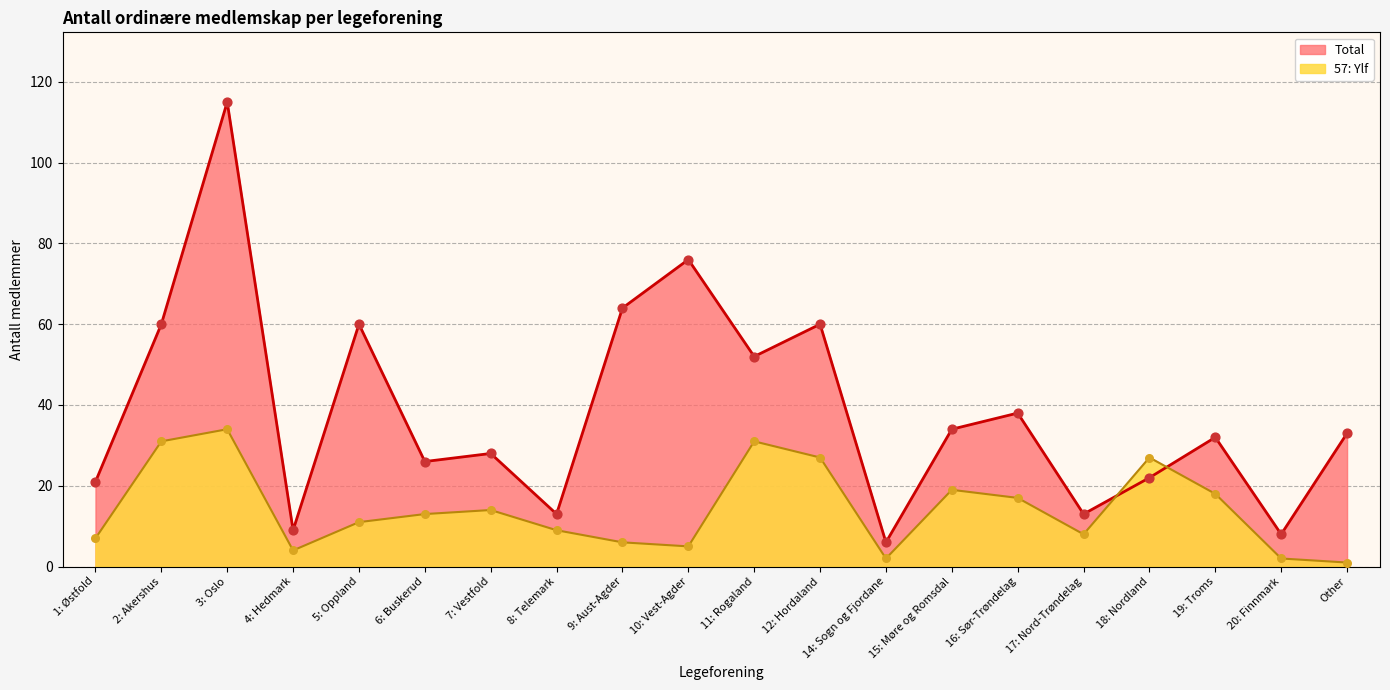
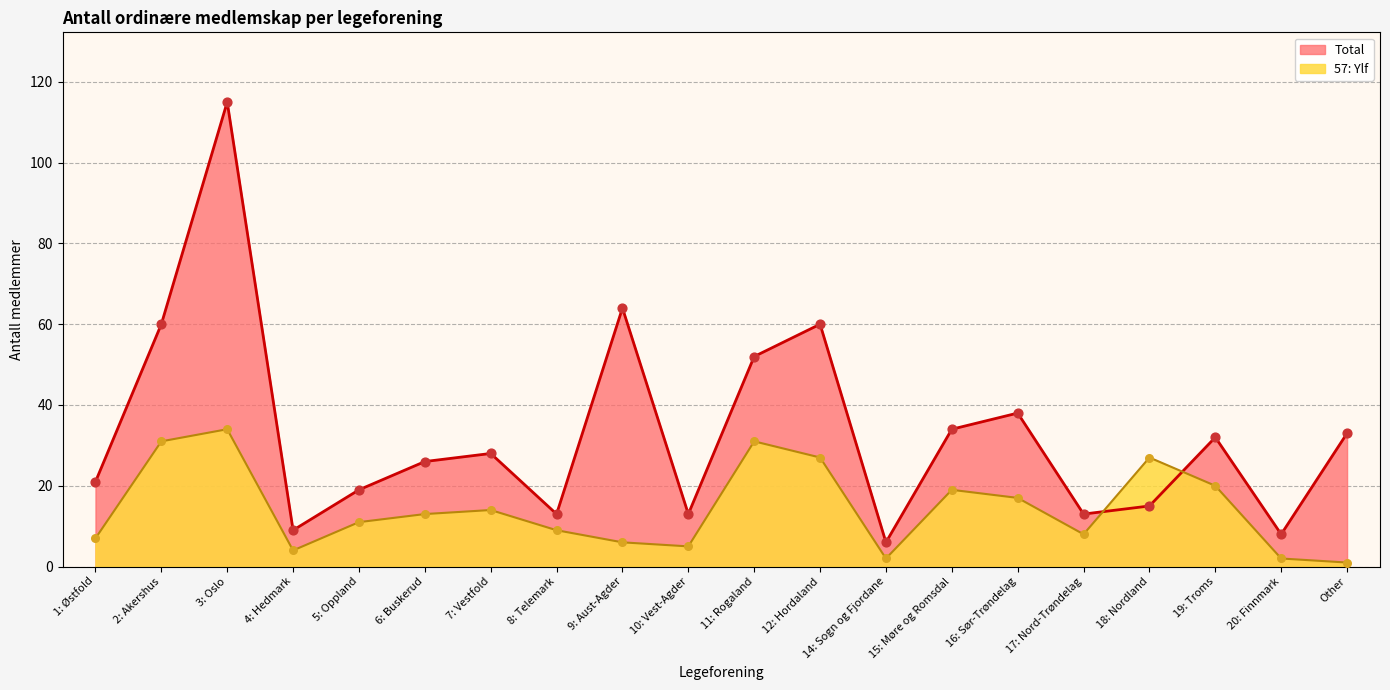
Total, 5: Oppland: 60 -> 19
Total, 10: Vest-Agder: 76 -> 13
Total, 18: Nordland: 22 -> 15
57: Ylf, 19: Troms: 18 -> 20
